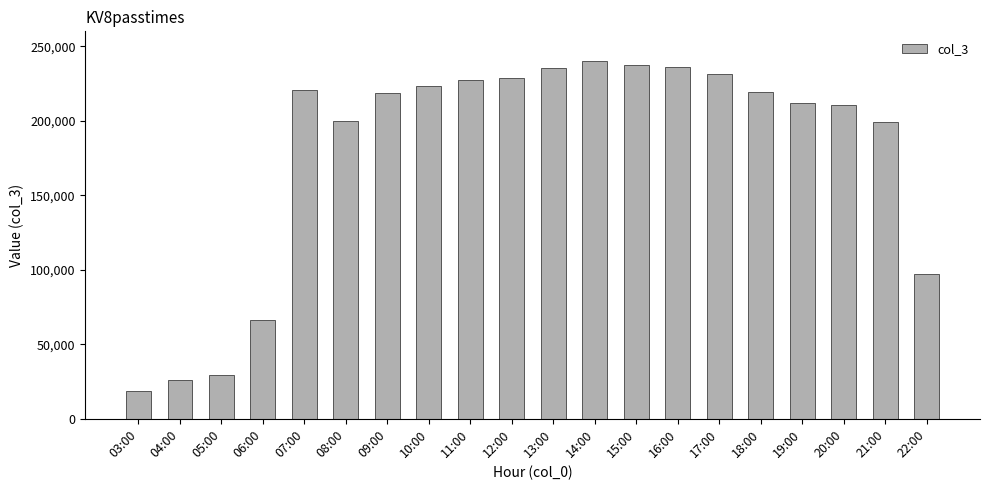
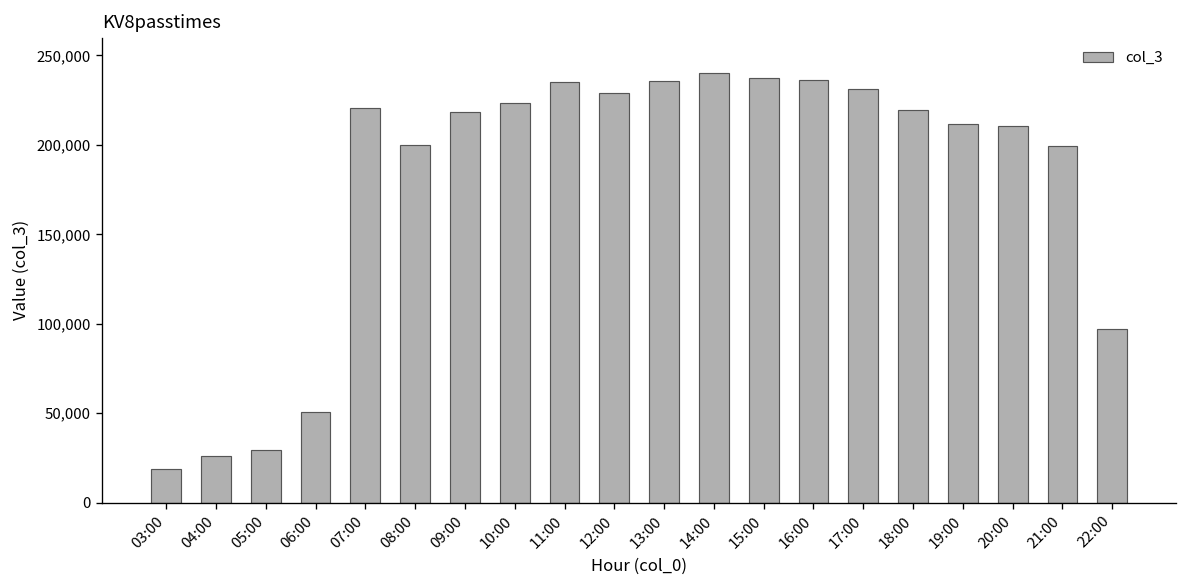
06:00: 66,000 -> 50,000
11:00: 227,000 -> 235,000
